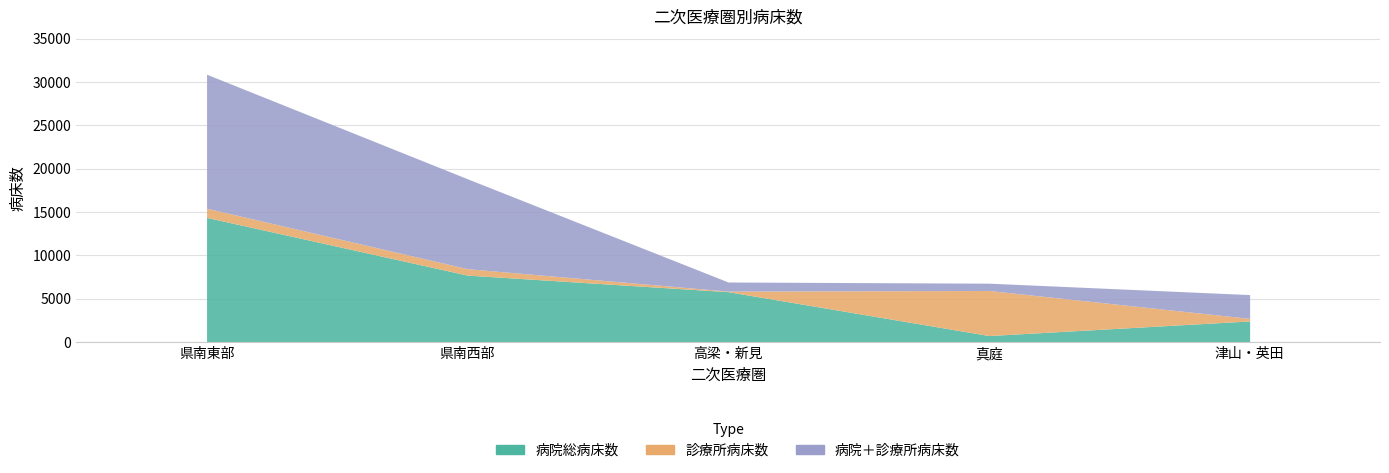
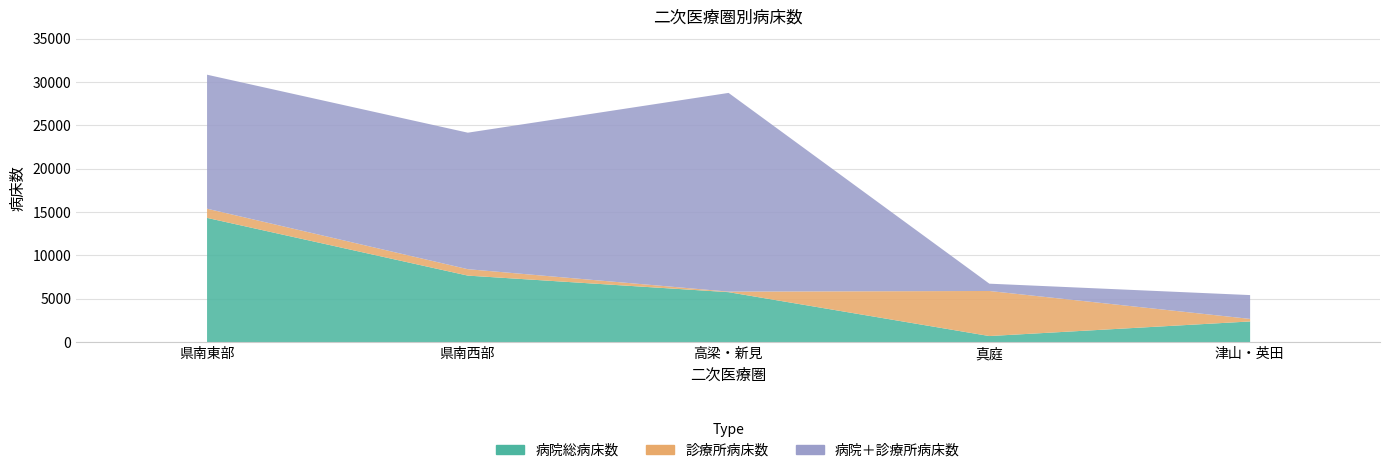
病院＋診療所病床数, 県南西部: 10000 -> 16000
病院＋診療所病床数, 高梁・新見: 1000 -> 23000
